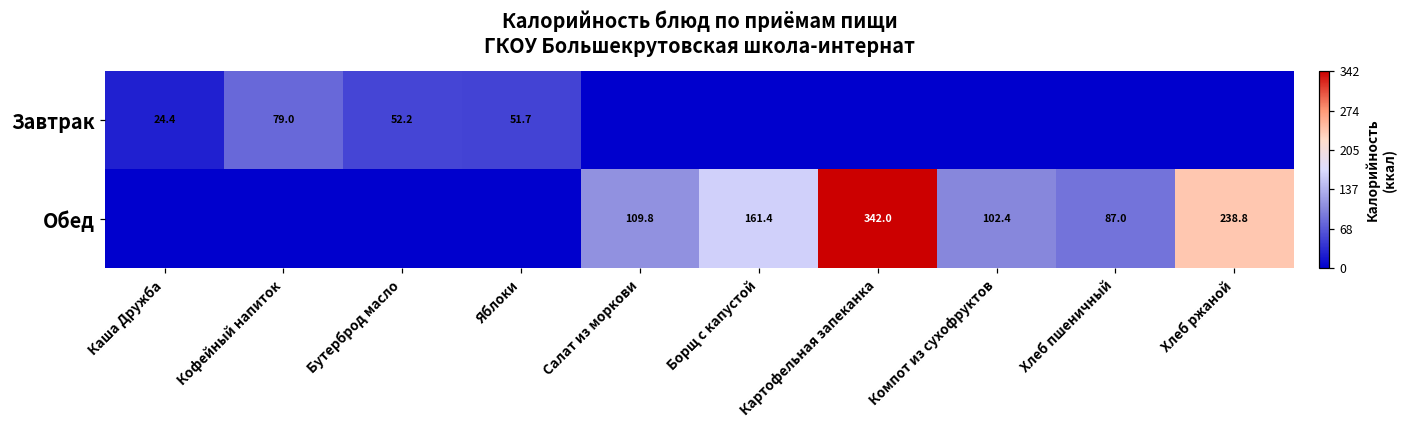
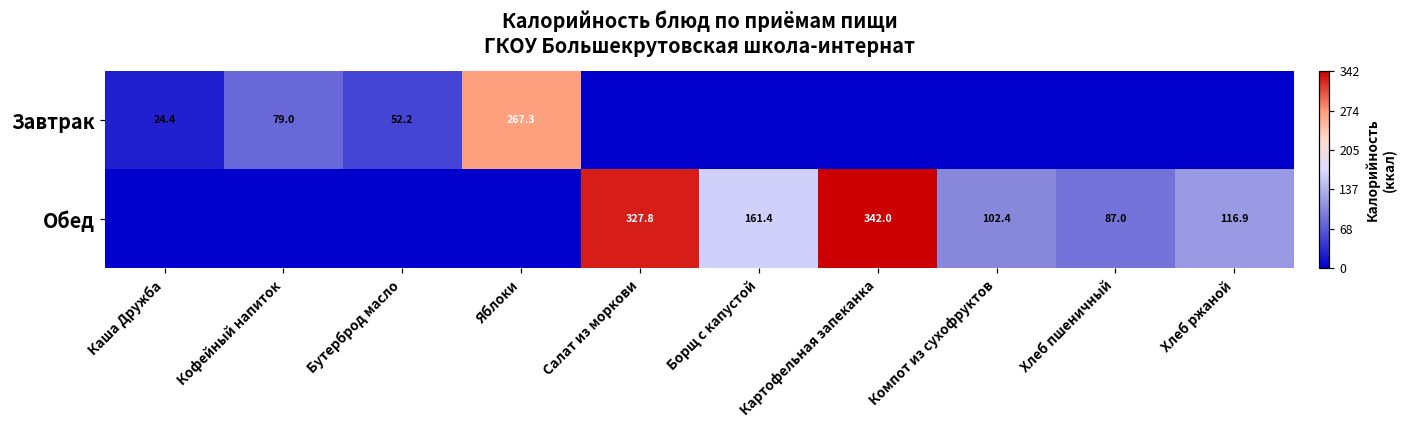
Завтрак, Яблоки: 51.7 -> 267.3
Обед, Салат из моркови: 109.8 -> 327.8
Обед, Хлеб ржаной: 238.8 -> 116.9
